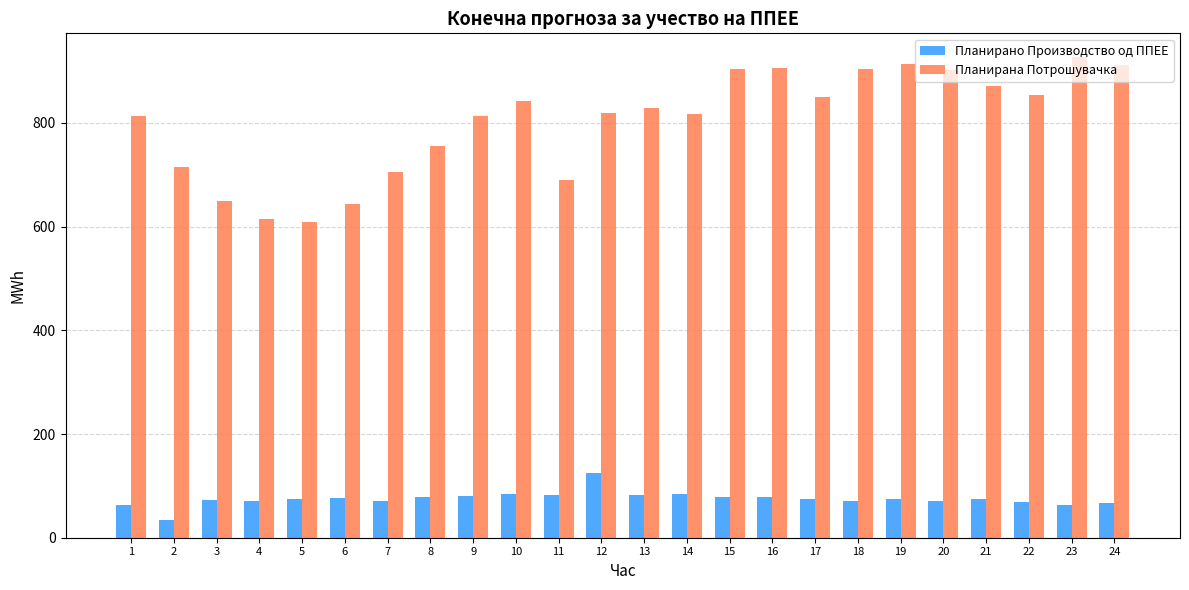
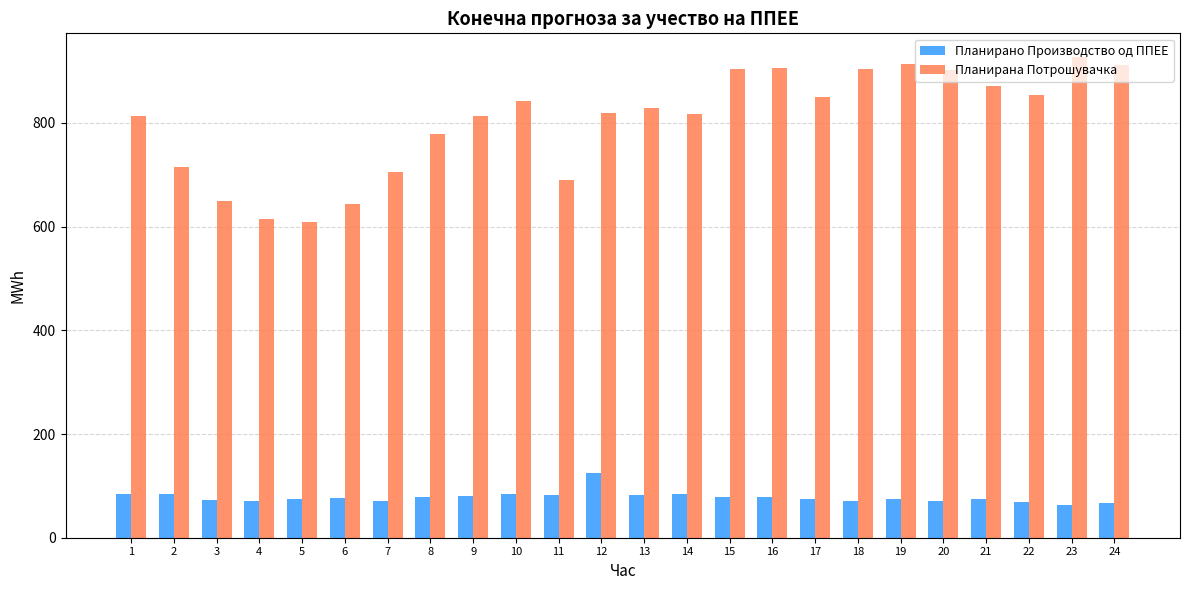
Планирано Производство од ППЕЕ, 1: 60 -> 80
Планирано Производство од ППЕЕ, 2: 30 -> 80
Планирана Потрошувачка, 8: 760 -> 780
